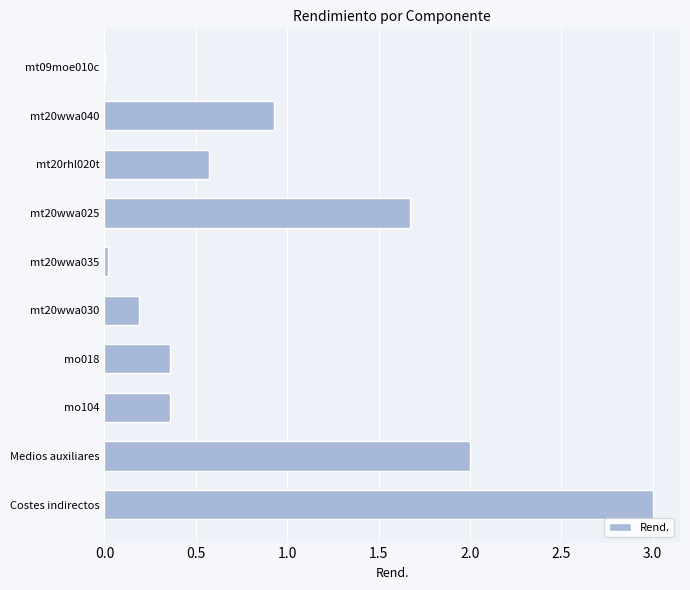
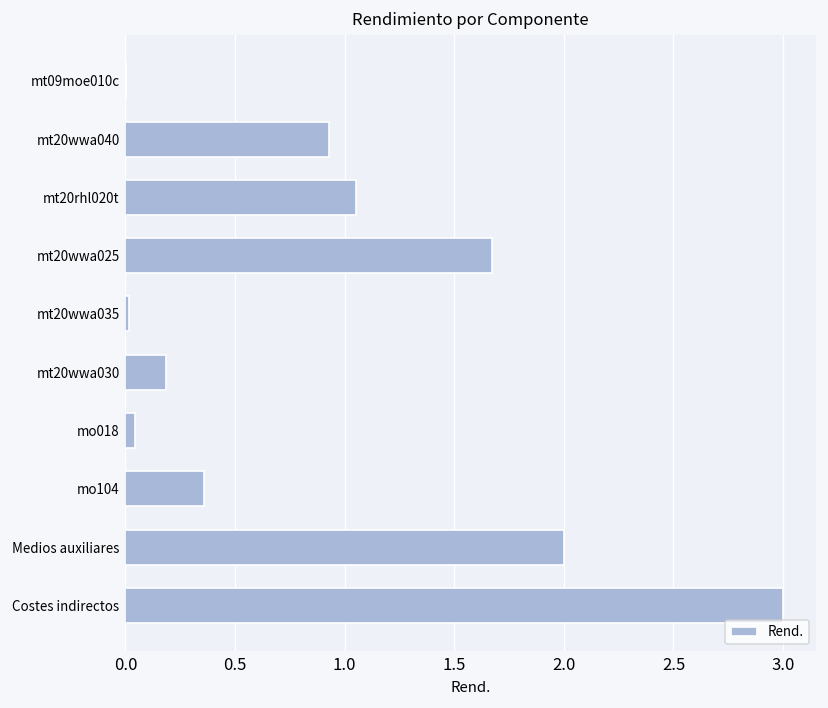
mt20rhl020t: 0.57 -> 1.05
mo018: 0.36 -> 0.05
